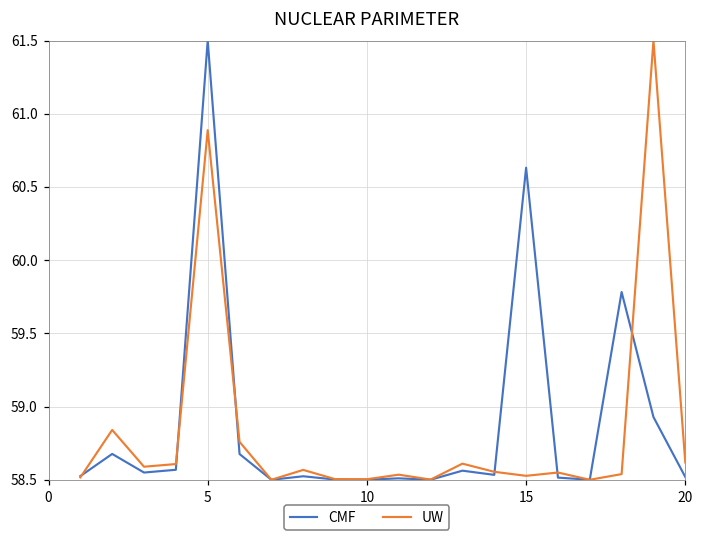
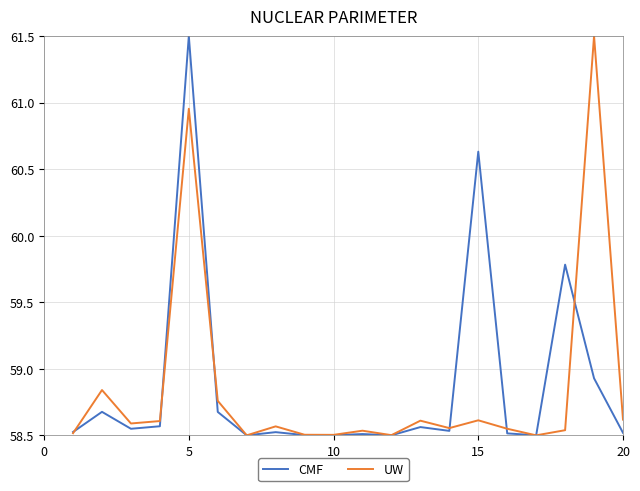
UW, 5: 60.89 -> 60.95
UW, 15: 58.53 -> 58.61
